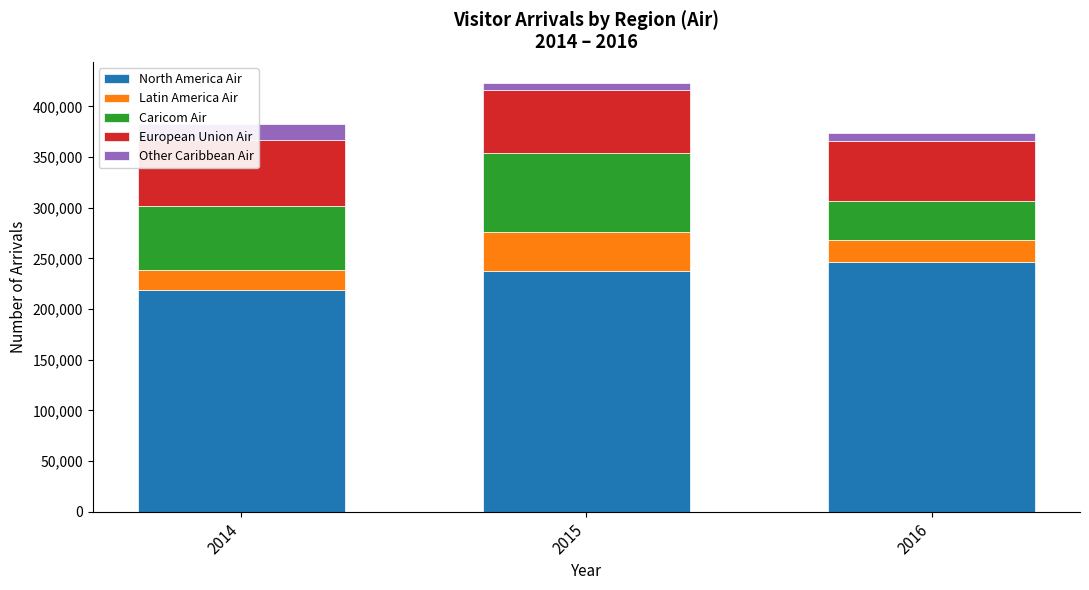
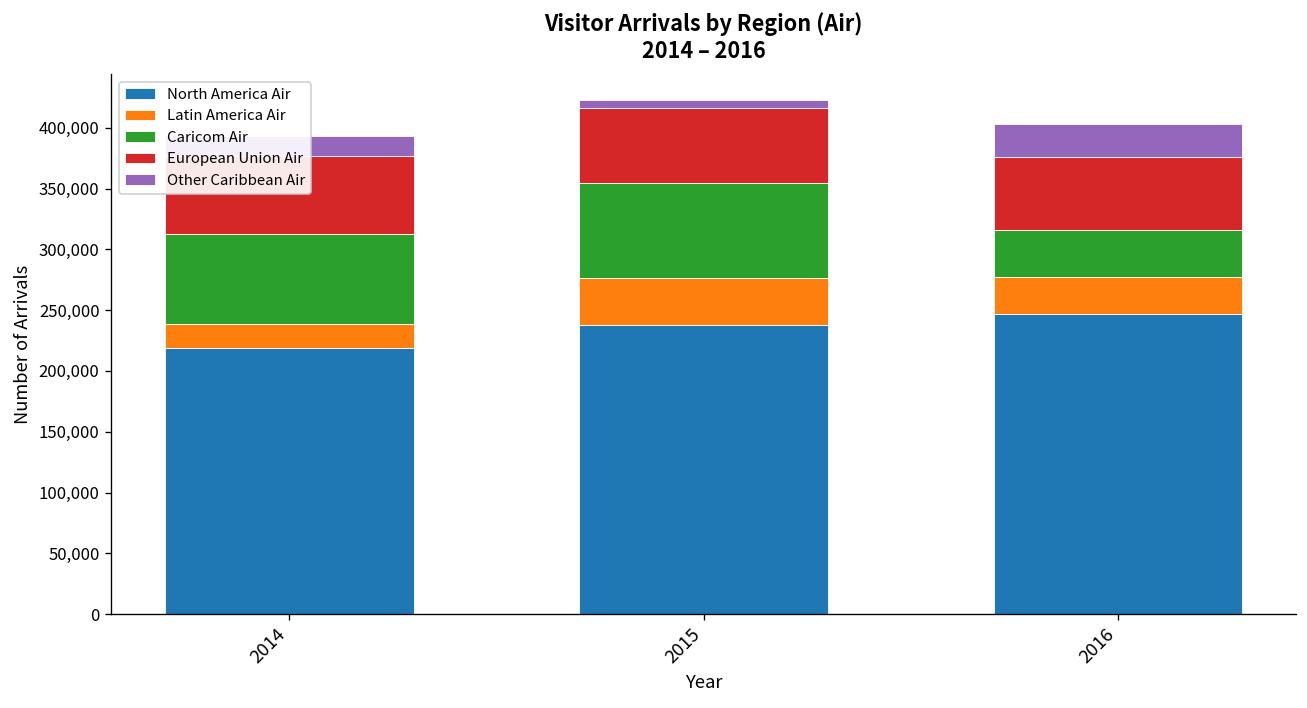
Caricom Air, 2014: 63,000 -> 74,000
Latin America Air, 2016: 21,000 -> 31,000
Other Caribbean Air, 2016: 8,000 -> 28,000
